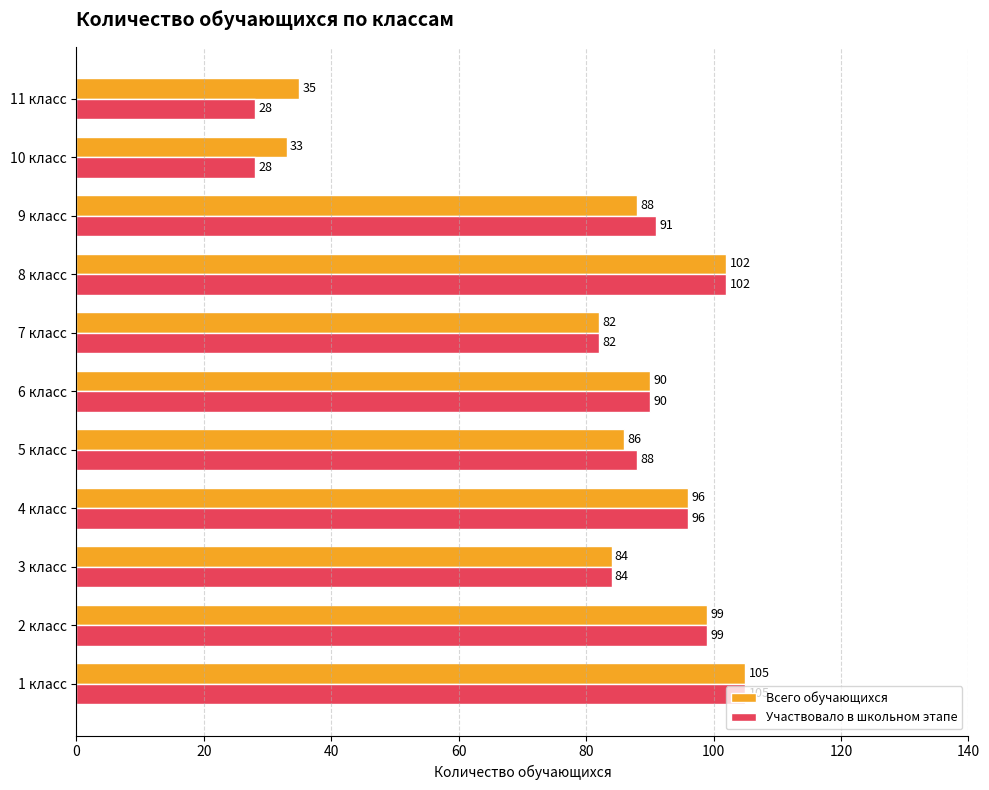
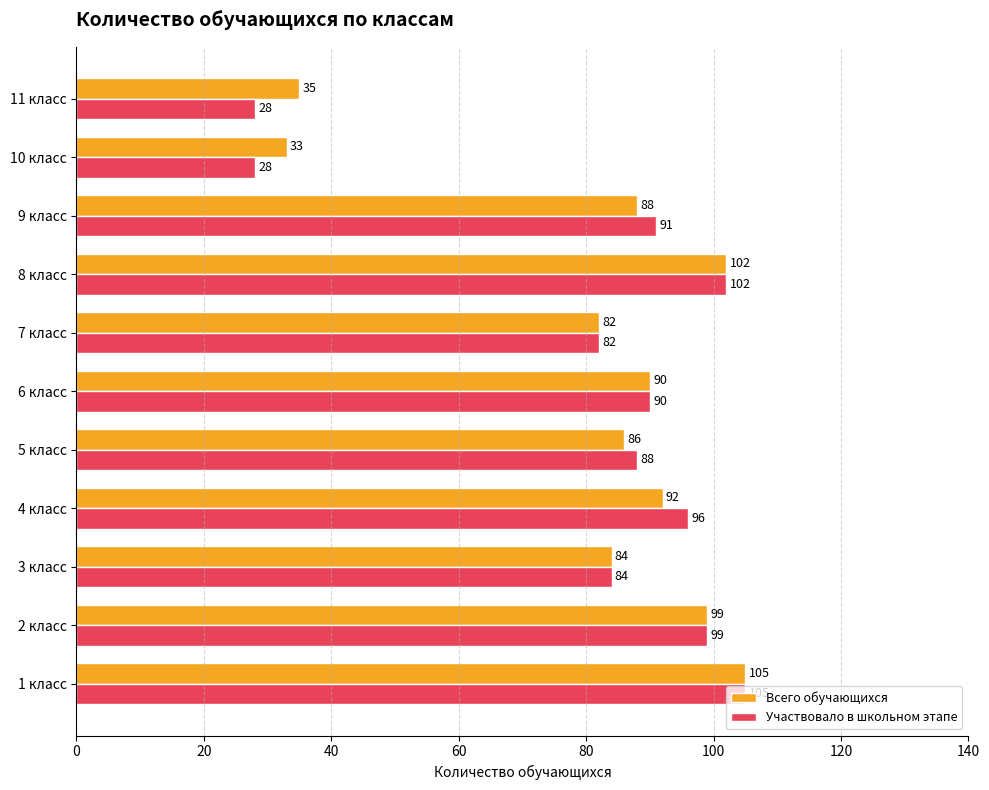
Всего обучающихся, 4 класс: 96 -> 92
